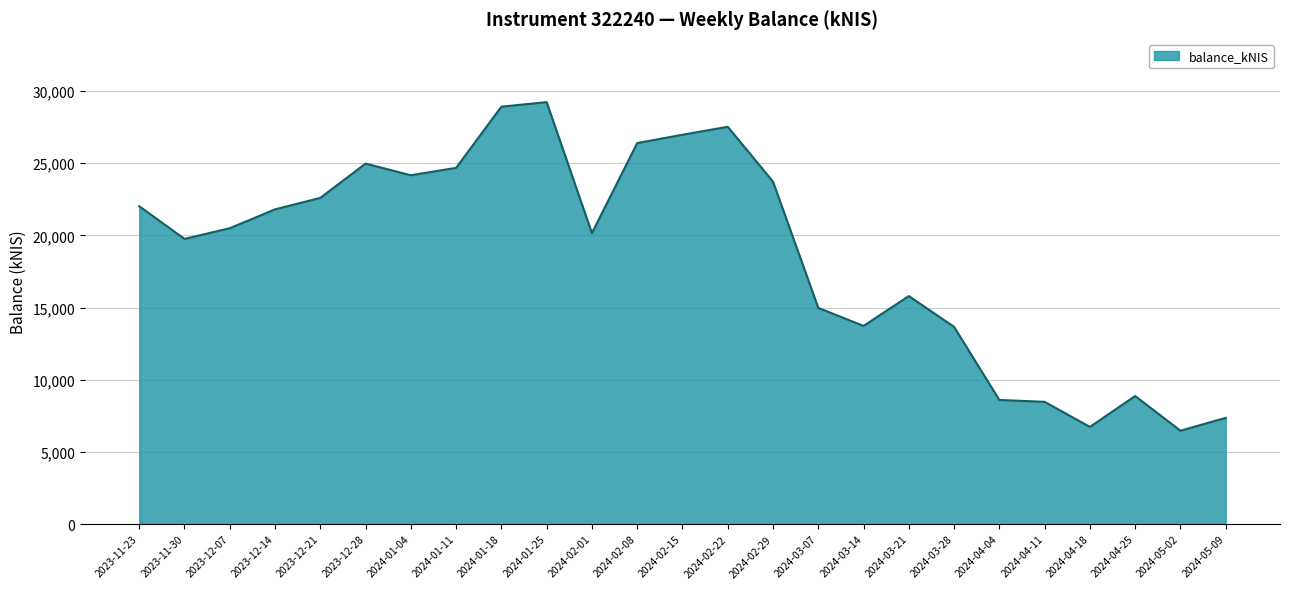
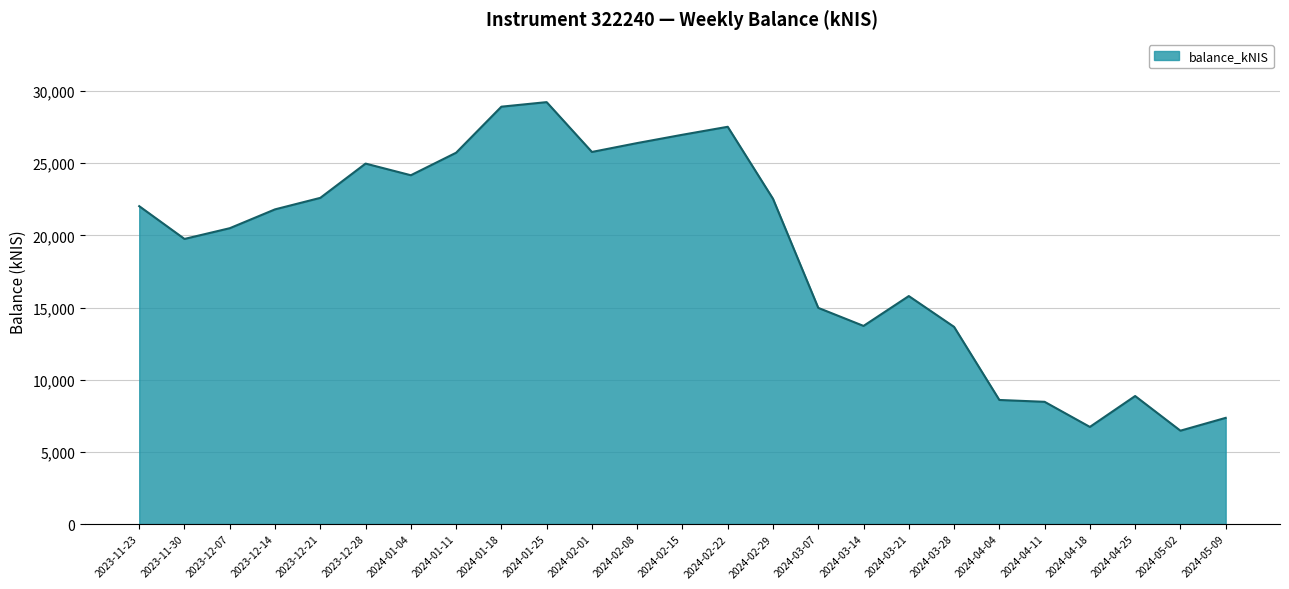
2024-01-11: 24,700 -> 25,700
2024-02-01: 20,200 -> 25,800
2024-02-29: 23,700 -> 22,500
